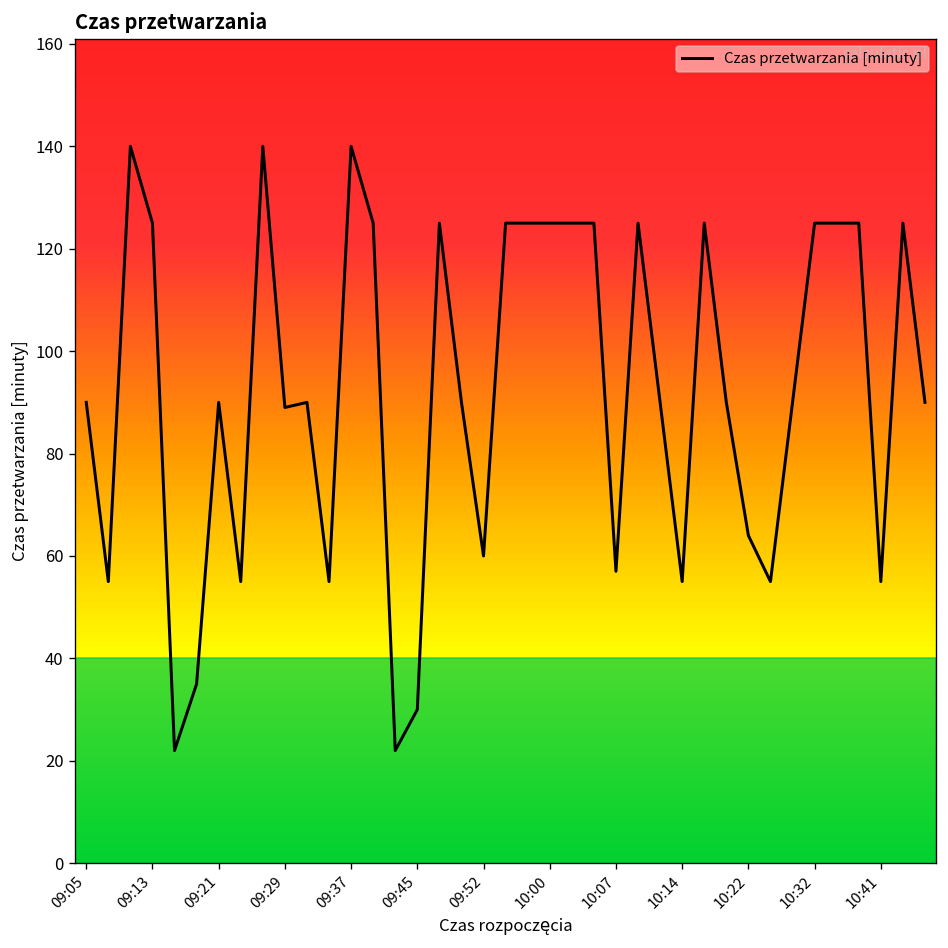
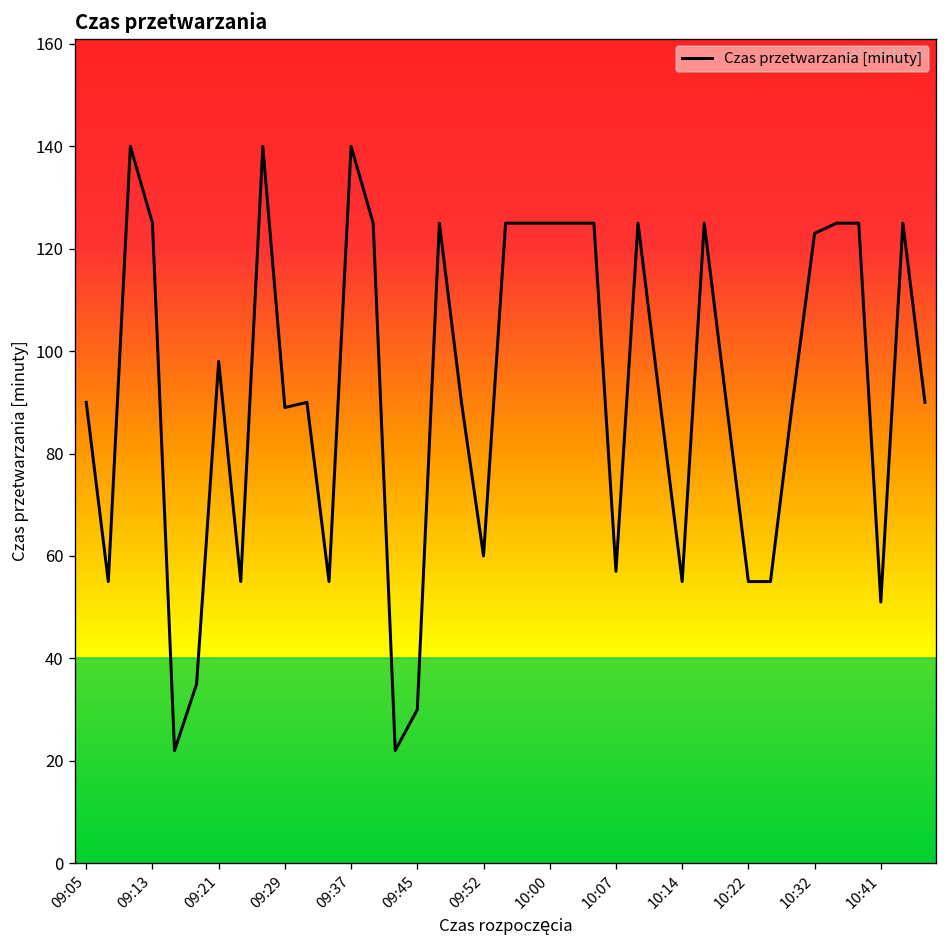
09:21: 90 -> 98
10:22: 64 -> 55
10:32: 125 -> 123
10:41: 55 -> 51
